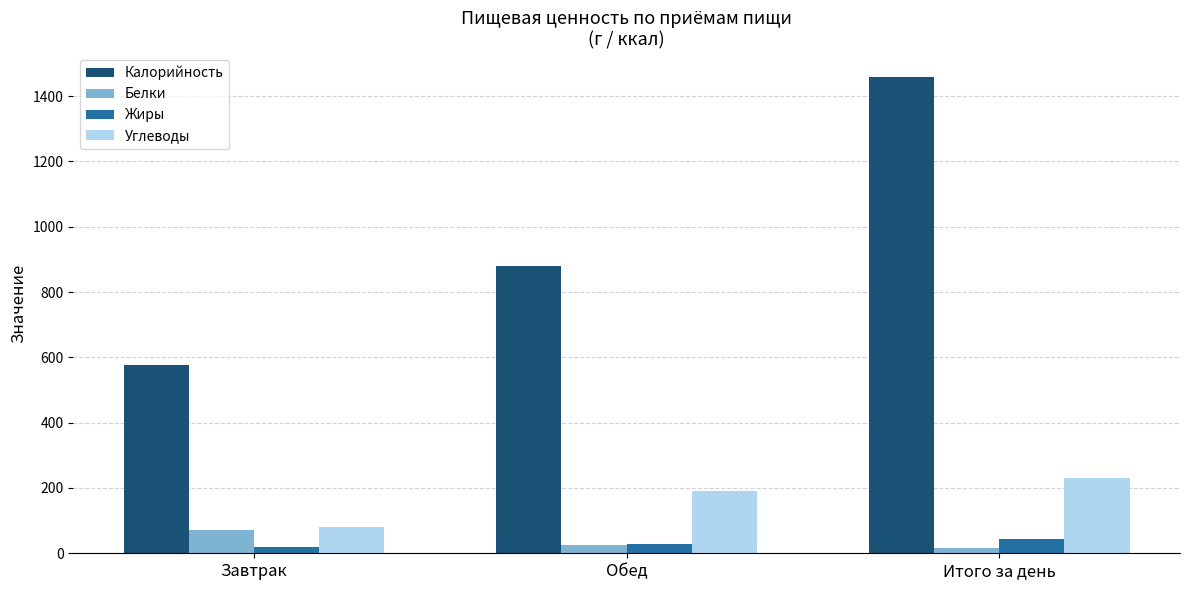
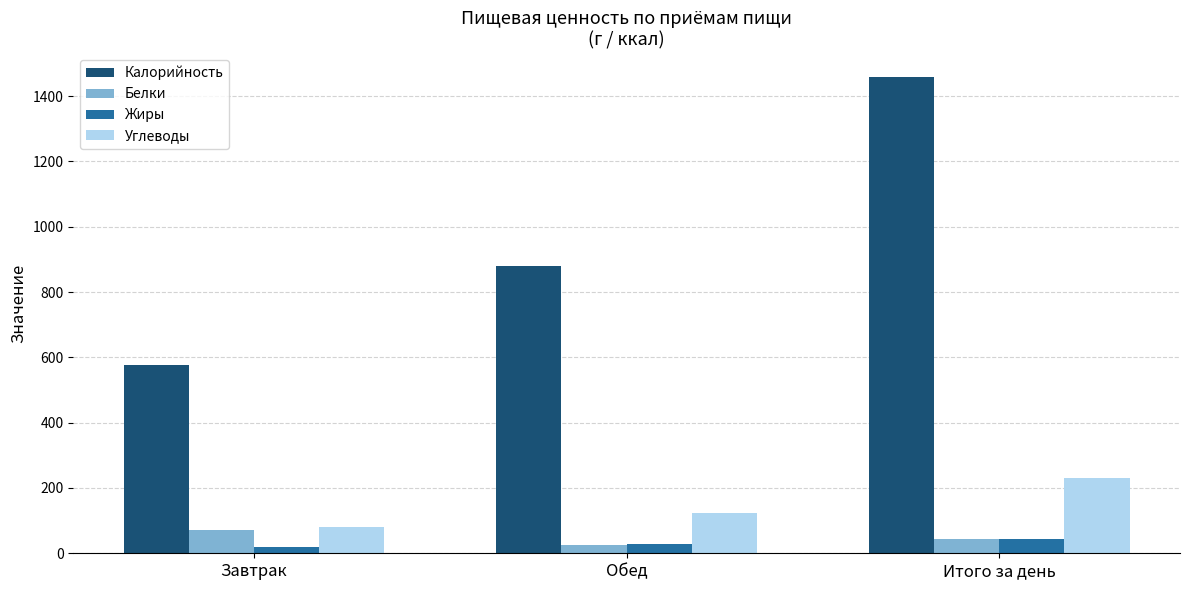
Углеводы, Обед: 190 -> 120
Белки, Итого за день: 20 -> 40
